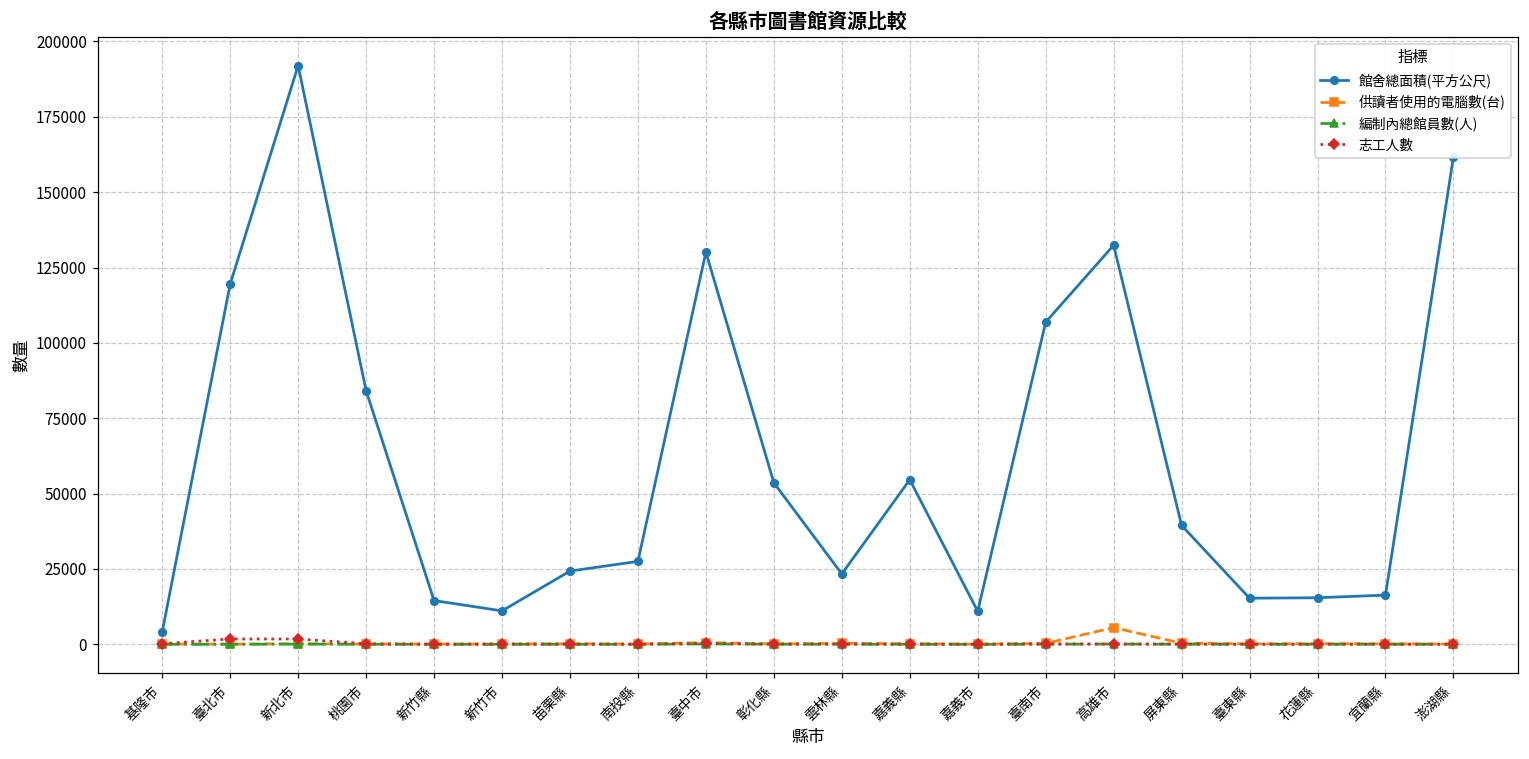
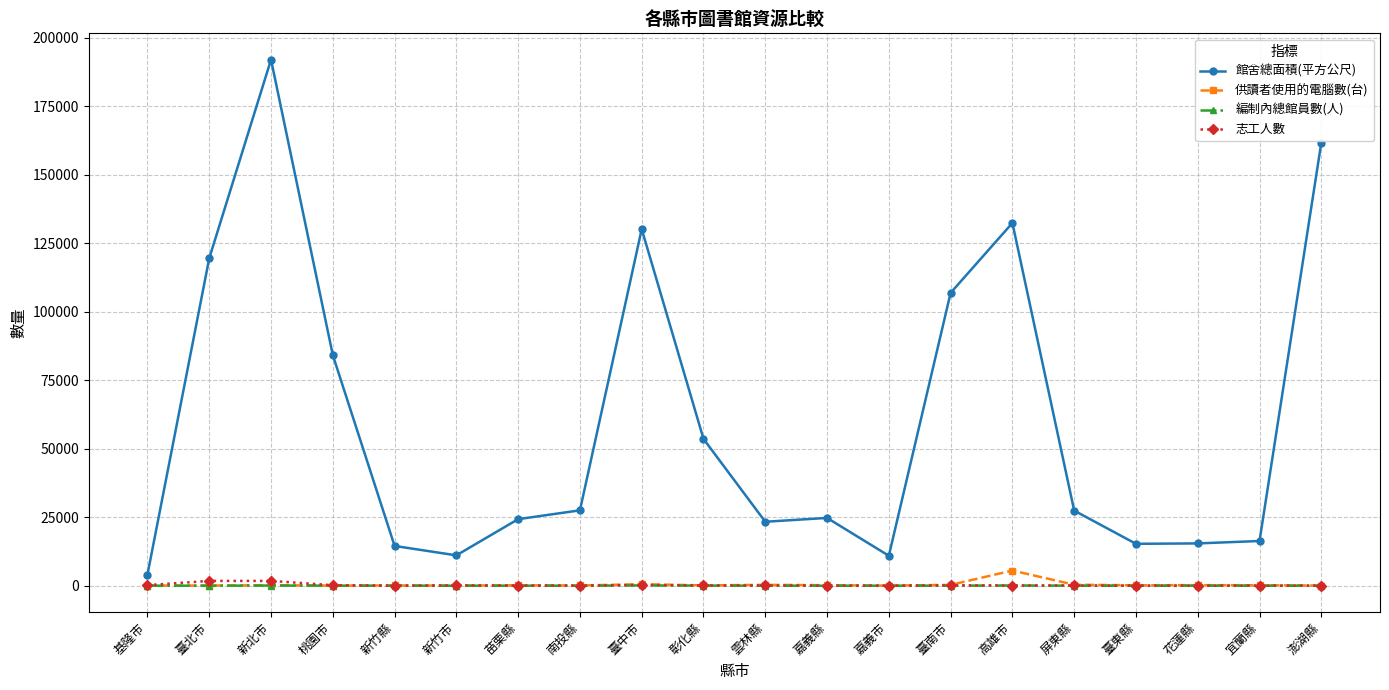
館舍總面積(平方公尺), 嘉義縣: 55000 -> 25000
館舍總面積(平方公尺), 屏東縣: 39000 -> 27000
